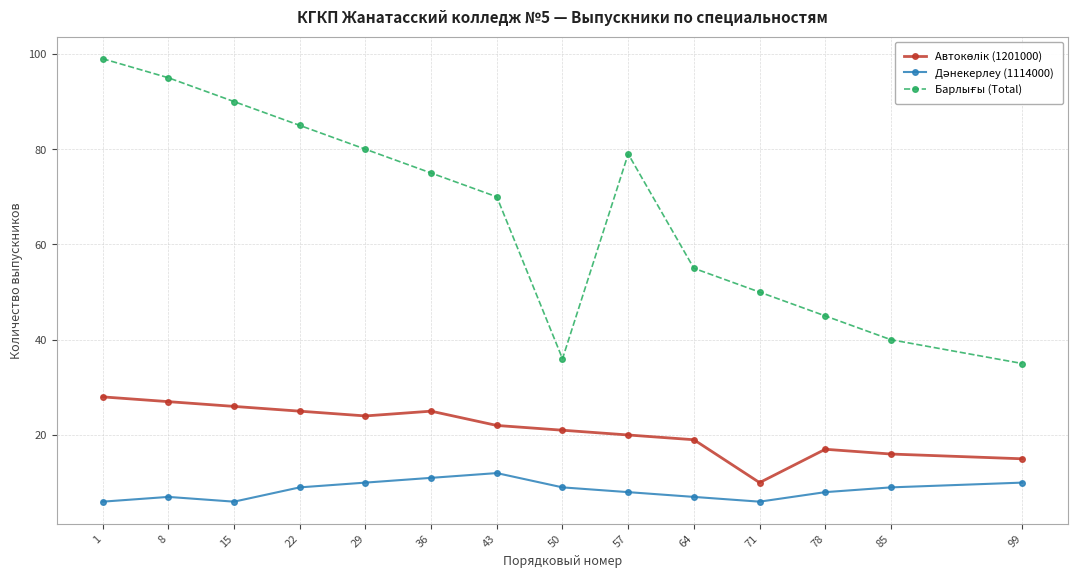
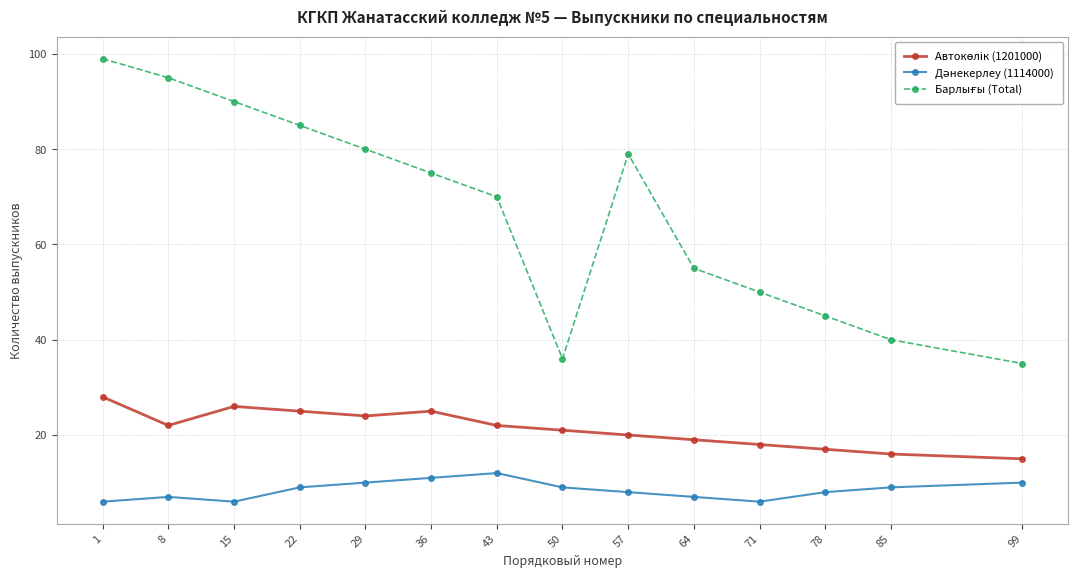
Автокөлік (1201000), 8: 27 -> 22
Автокөлік (1201000), 71: 10 -> 18
